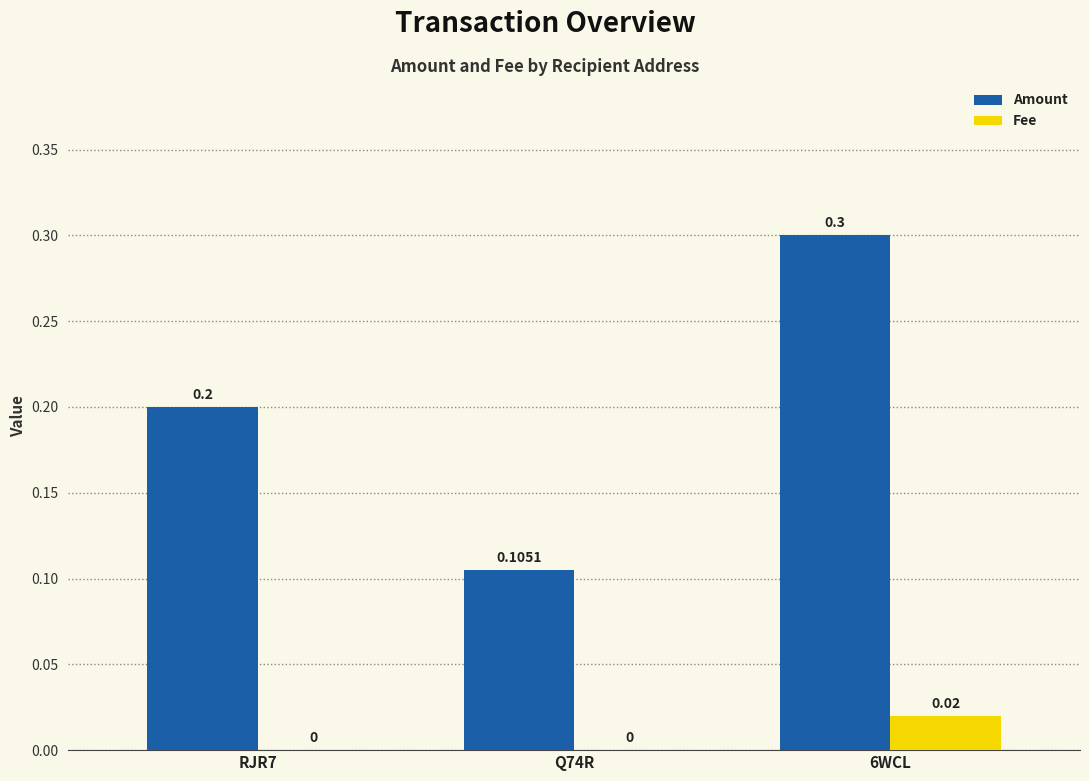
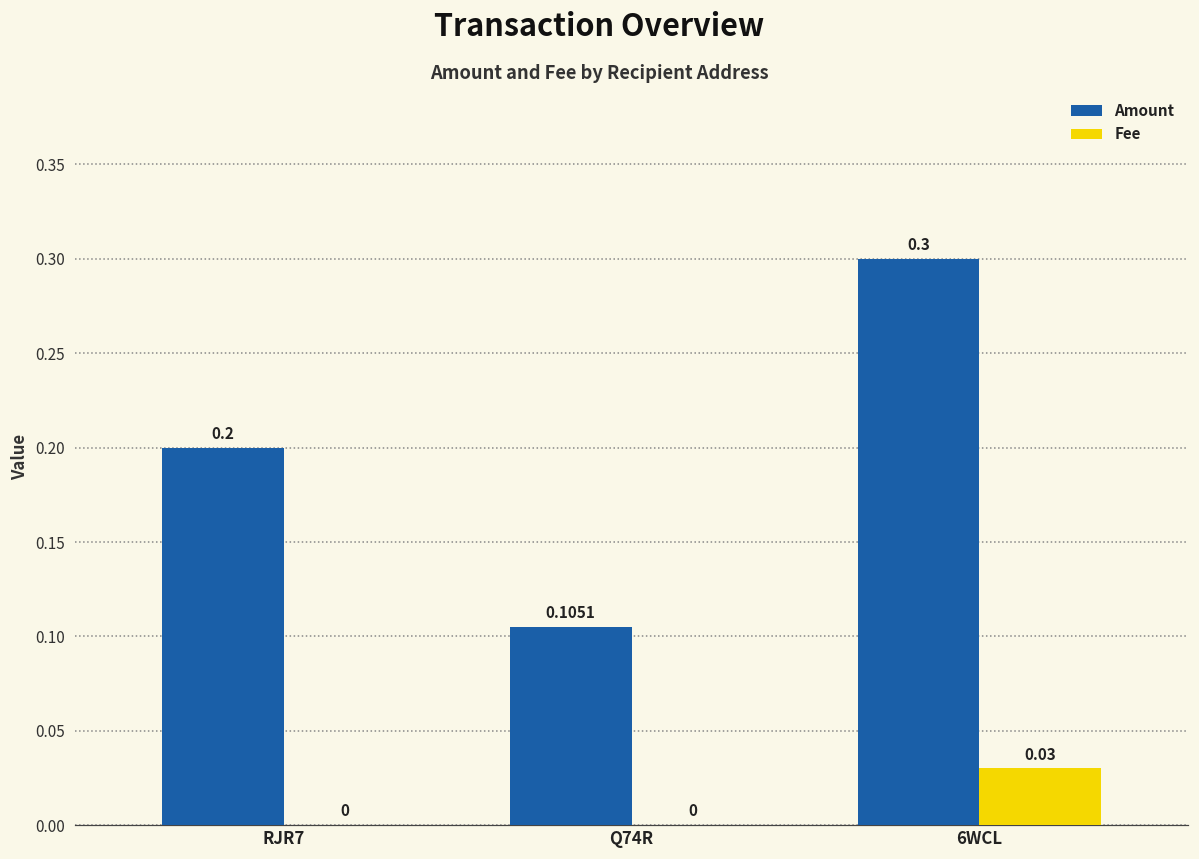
Fee, 6WCL: 0.02 -> 0.03
